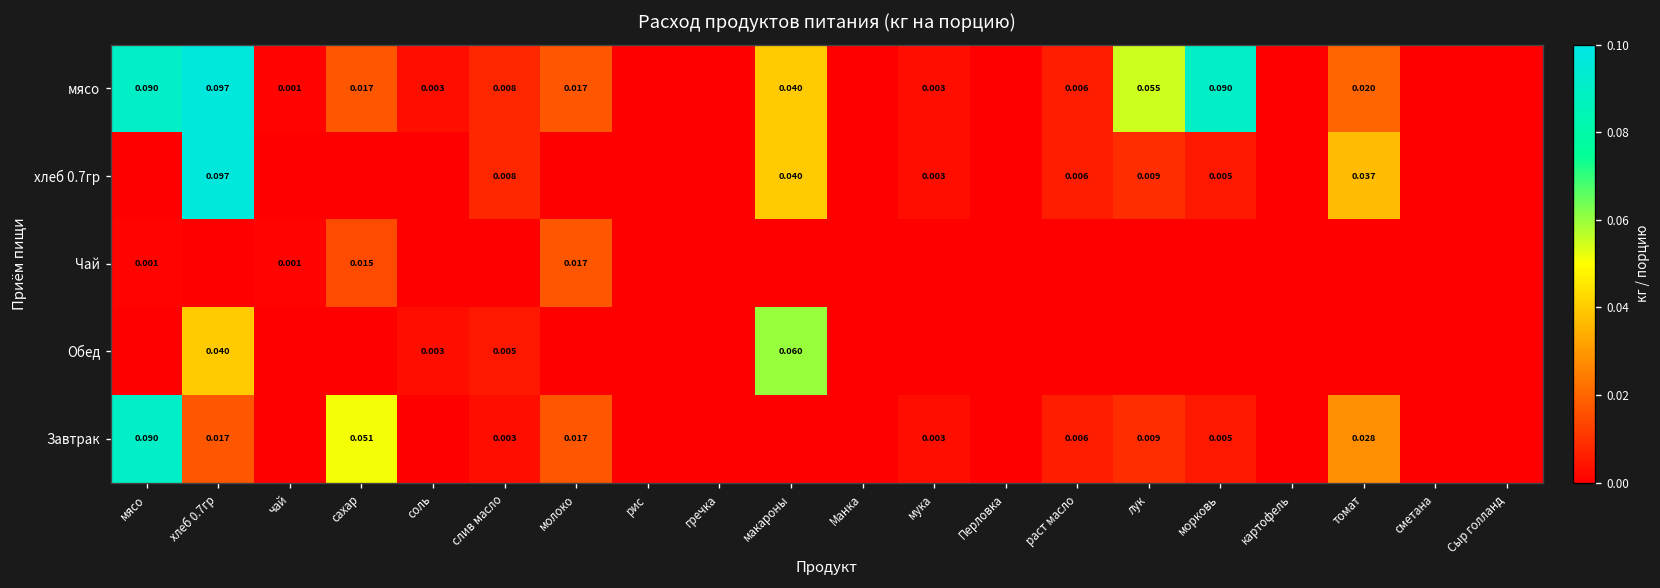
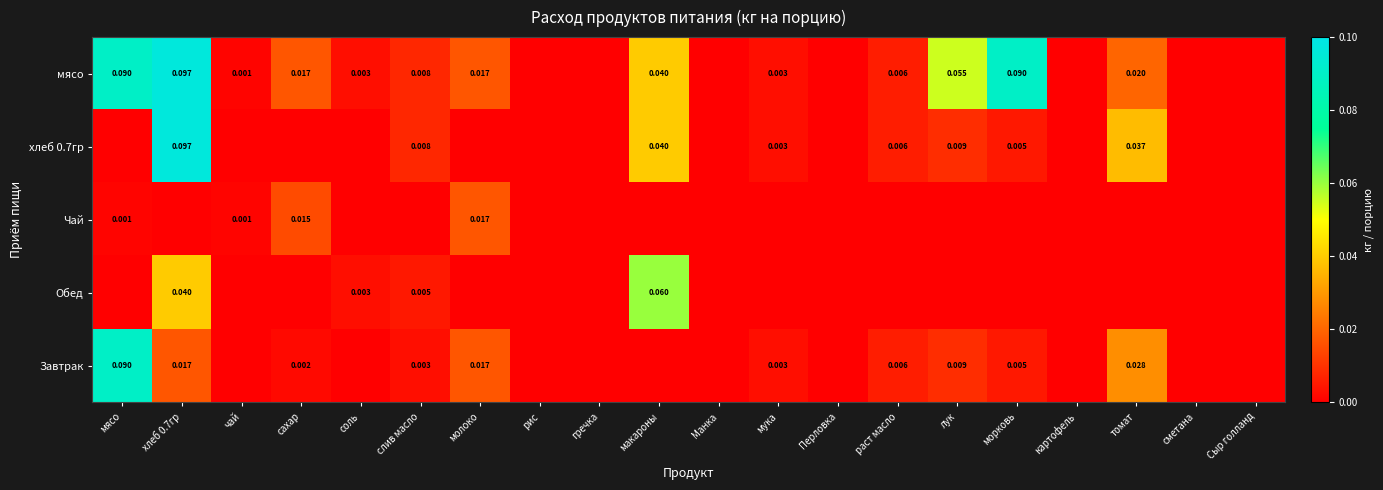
Завтрак, сахар: 0.051 -> 0.002
